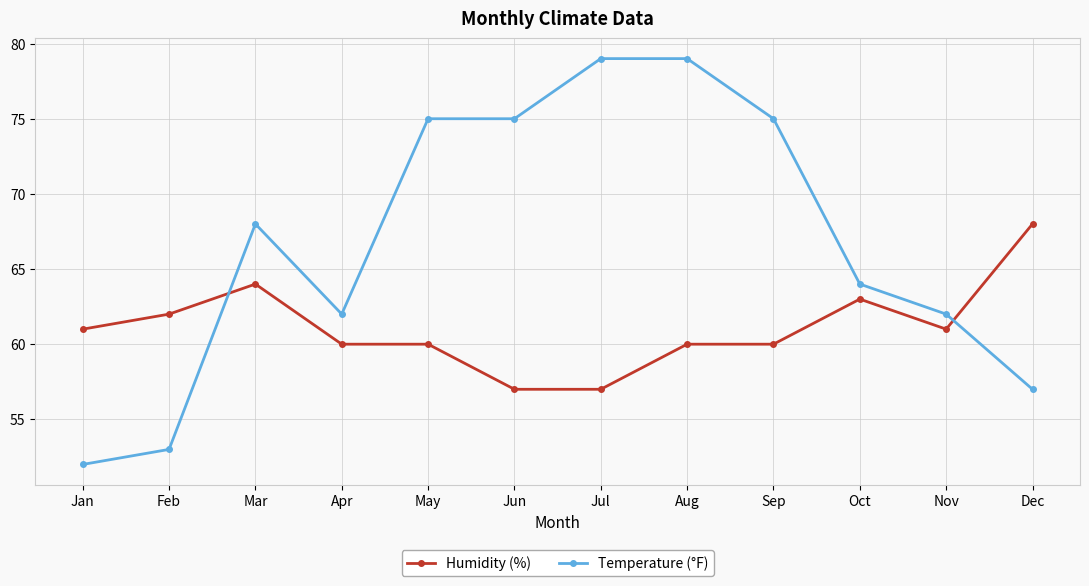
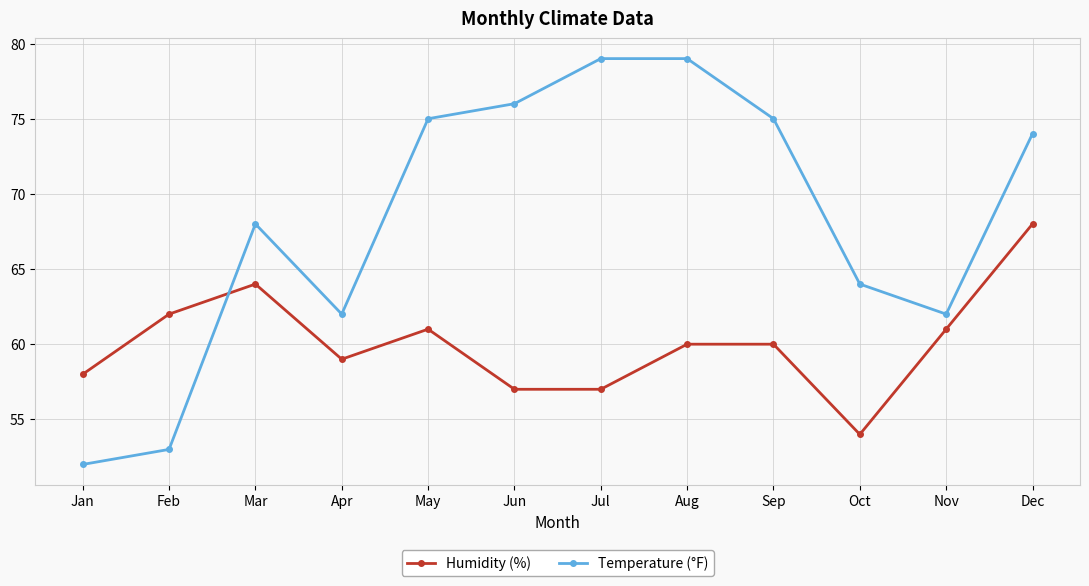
Humidity (%), Jan: 61 -> 58
Humidity (%), Apr: 60 -> 59
Humidity (%), May: 60 -> 61
Temperature (°F), Jun: 75 -> 76
Humidity (%), Oct: 63 -> 54
Temperature (°F), Dec: 57 -> 74
